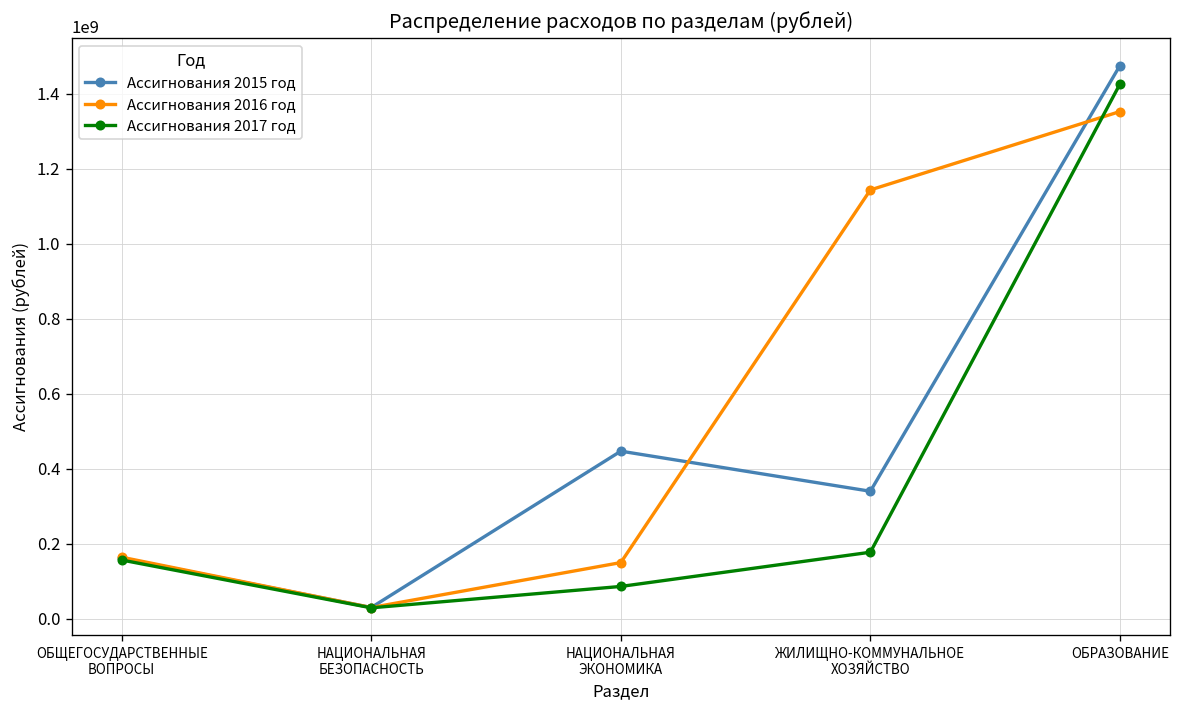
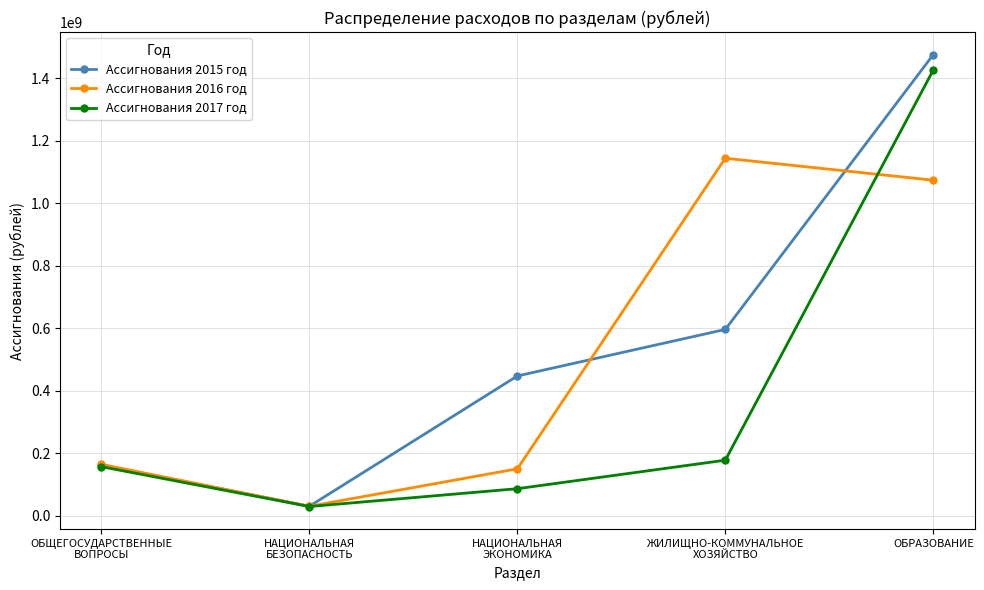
Ассигнования 2015 год, ЖИЛИЩНО-КОММУНАЛЬНОЕ ХОЗЯЙСТВО: 340000000 -> 600000000
Ассигнования 2016 год, ОБРАЗОВАНИЕ: 1350000000 -> 1070000000
